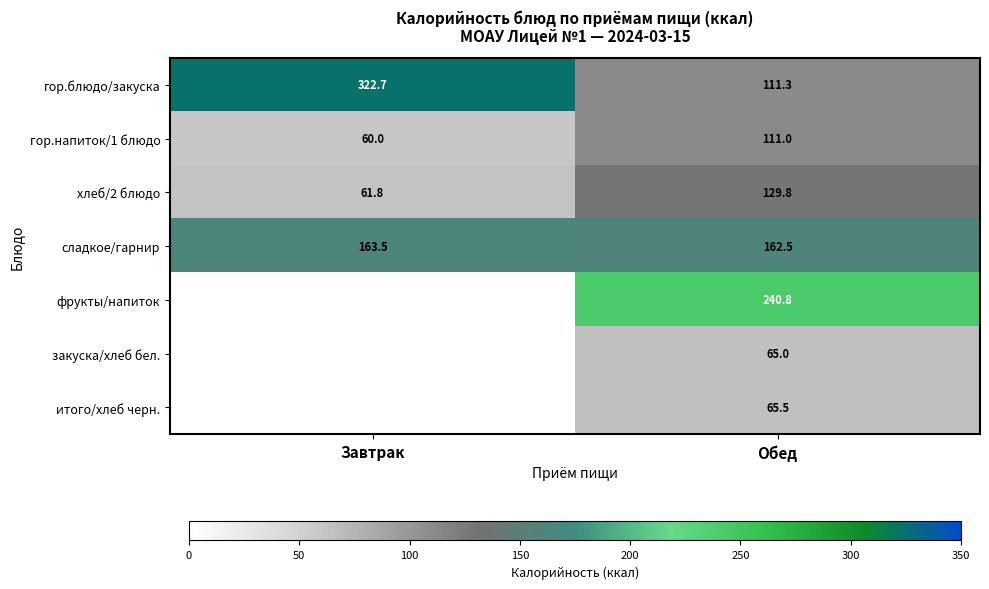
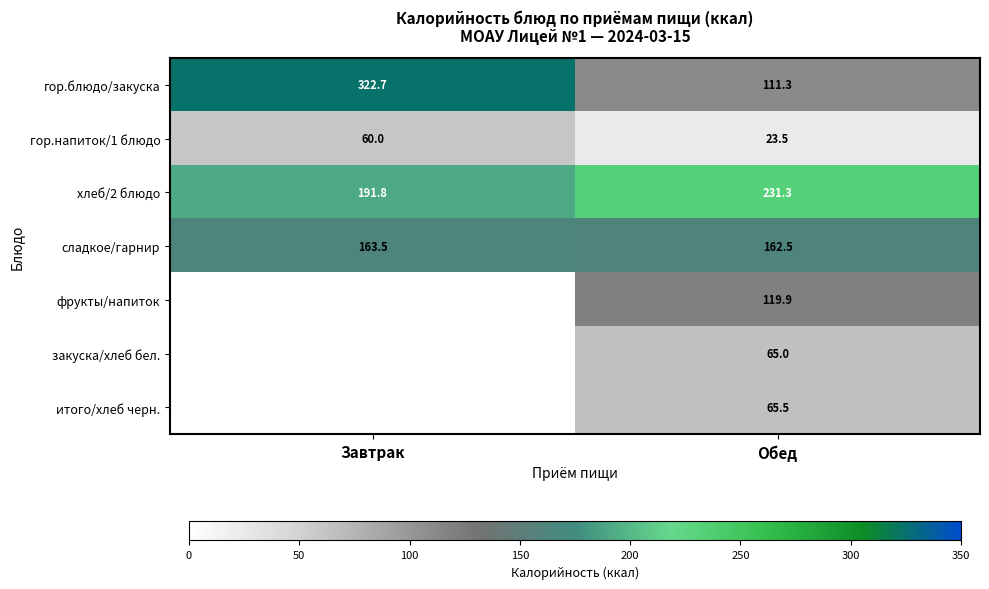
гор.напиток/1 блюдо, Обед: 111.0 -> 23.5
хлеб/2 блюдо, Завтрак: 61.8 -> 191.8
хлеб/2 блюдо, Обед: 129.8 -> 231.3
фрукты/напиток, Обед: 240.8 -> 119.9
